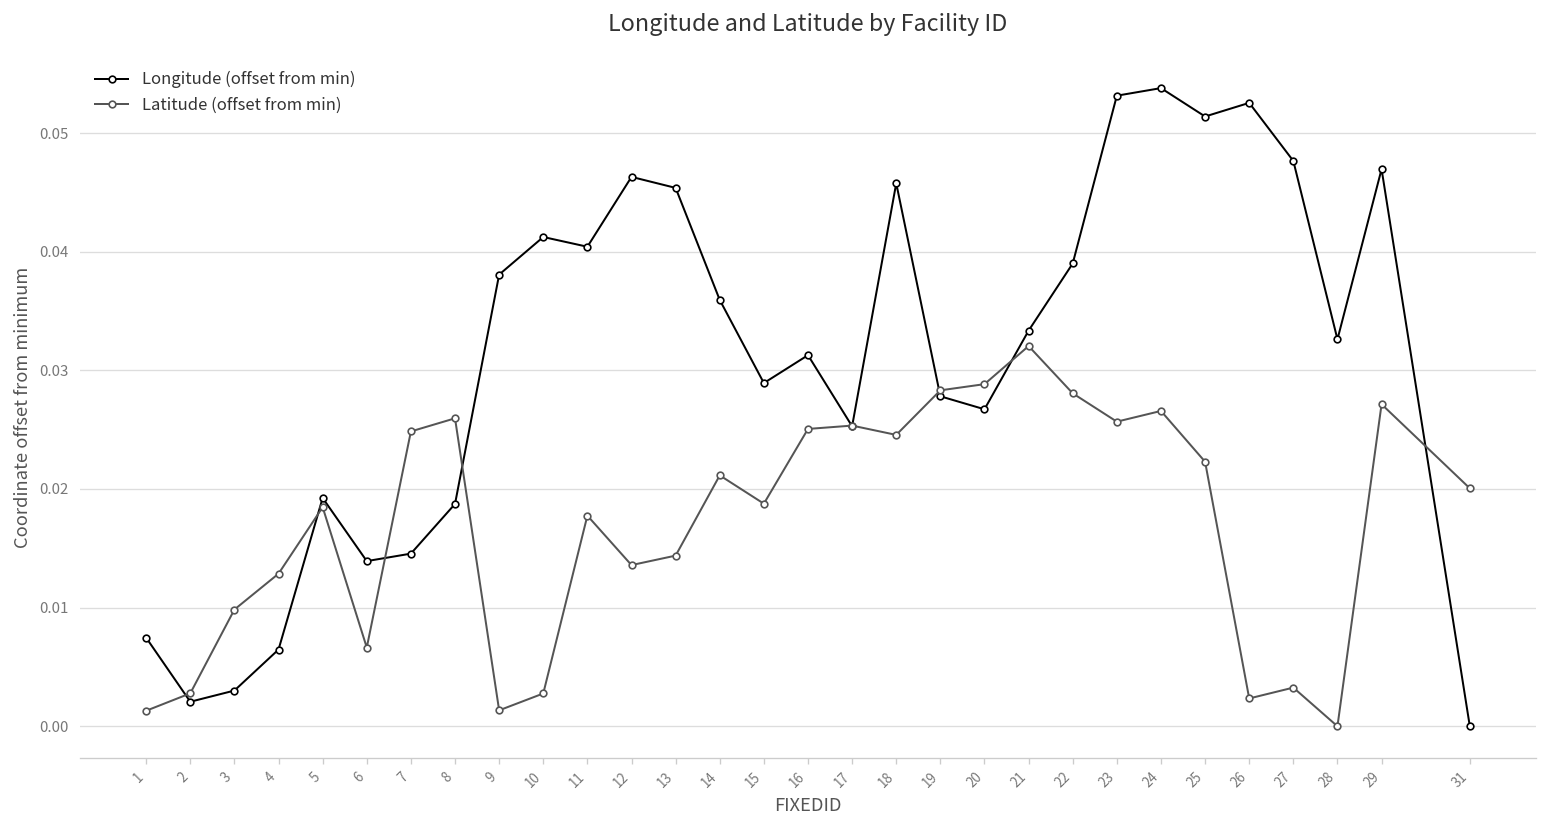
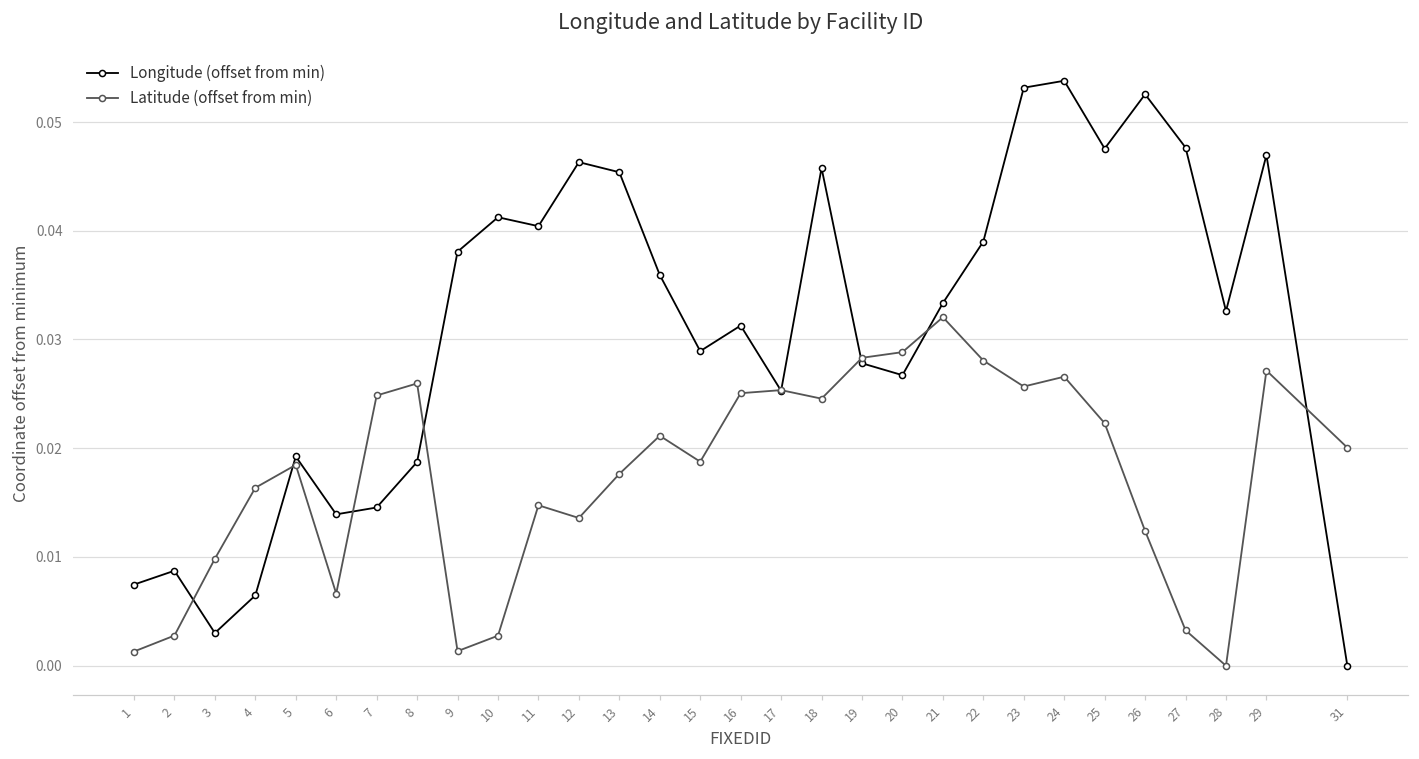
Longitude (offset from min), 2: 0.002 -> 0.009
Latitude (offset from min), 4: 0.013 -> 0.016
Latitude (offset from min), 11: 0.018 -> 0.015
Latitude (offset from min), 13: 0.014 -> 0.018
Longitude (offset from min), 25: 0.051 -> 0.048
Latitude (offset from min), 26: 0.002 -> 0.012
